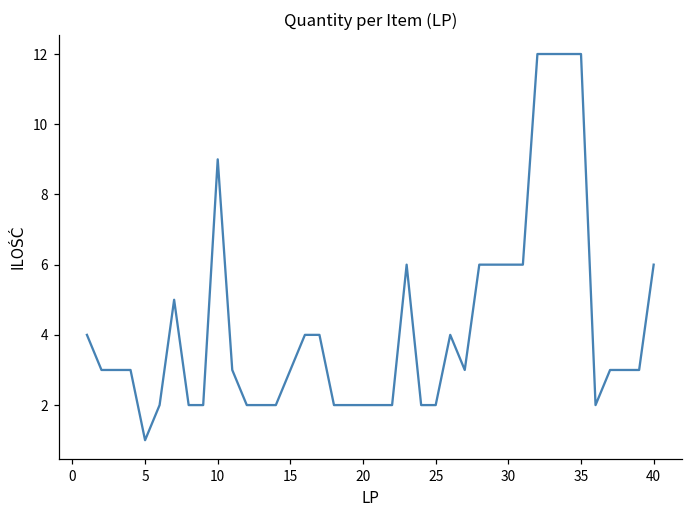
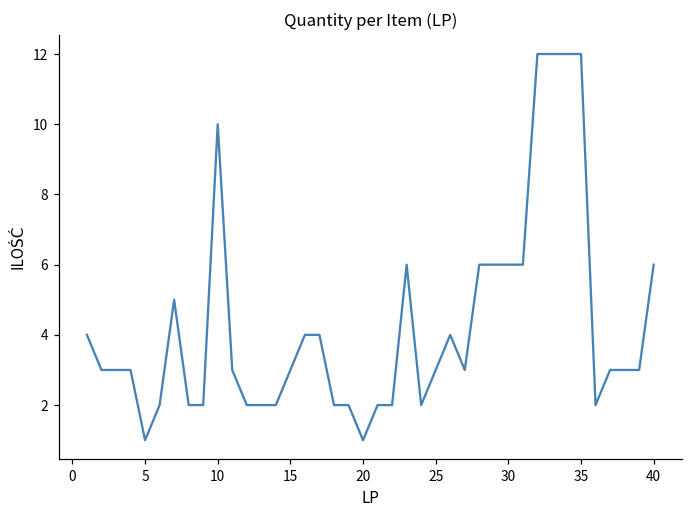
10: 9 -> 10
20: 2 -> 1
25: 2 -> 3
